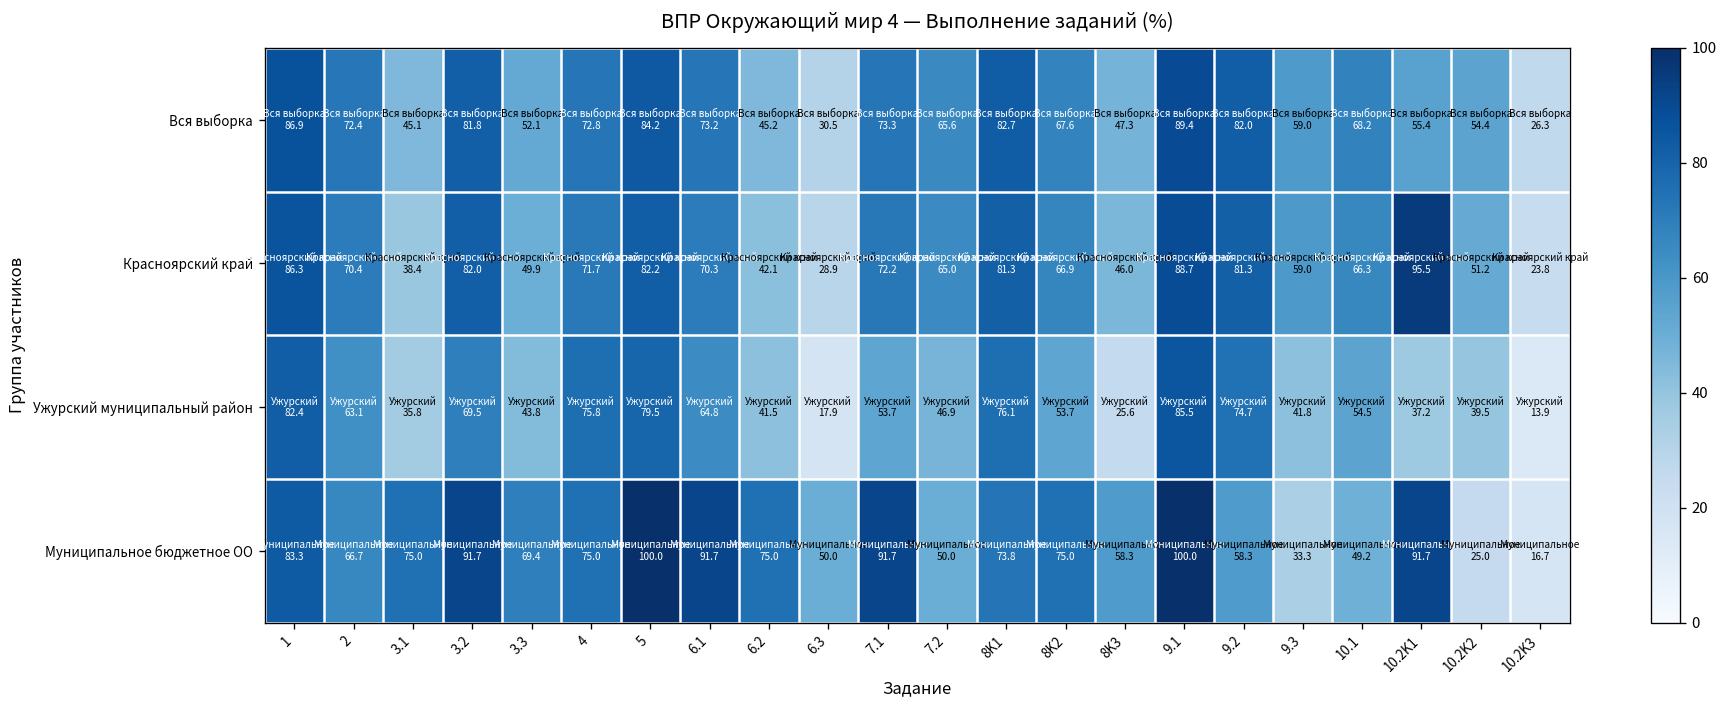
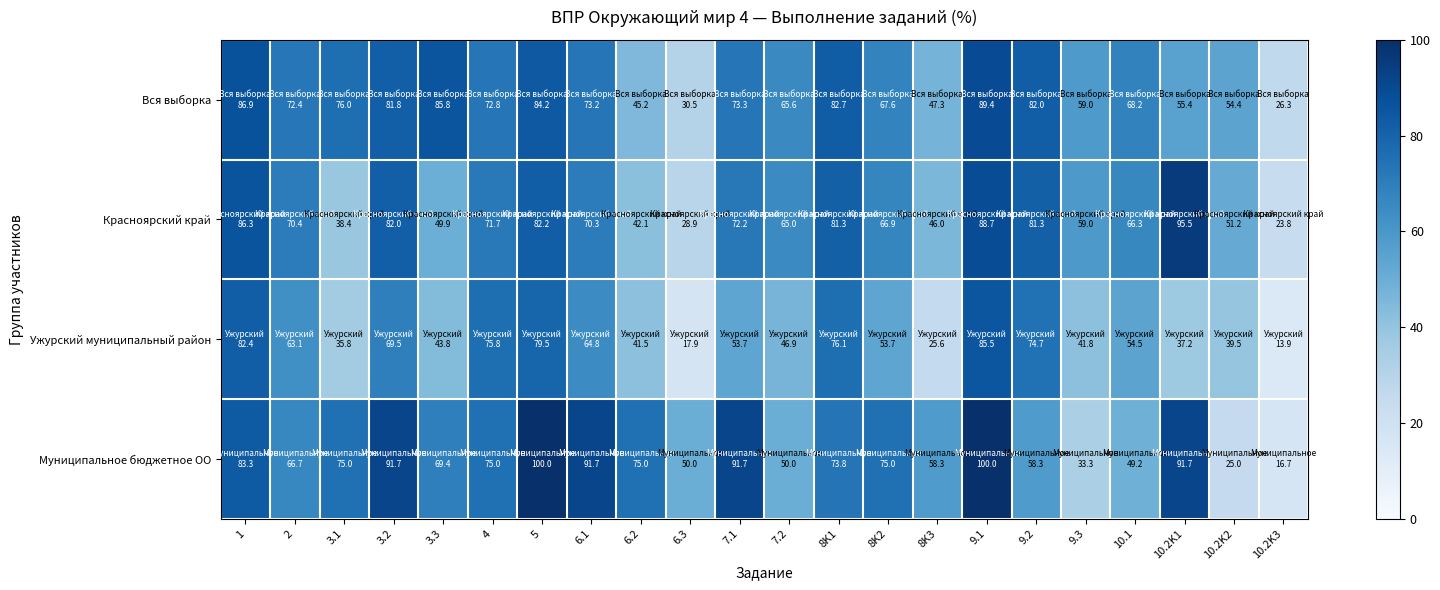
Вся выборка, 3.1: 45.1 -> 76.0
Вся выборка, 3.3: 52.1 -> 85.8
